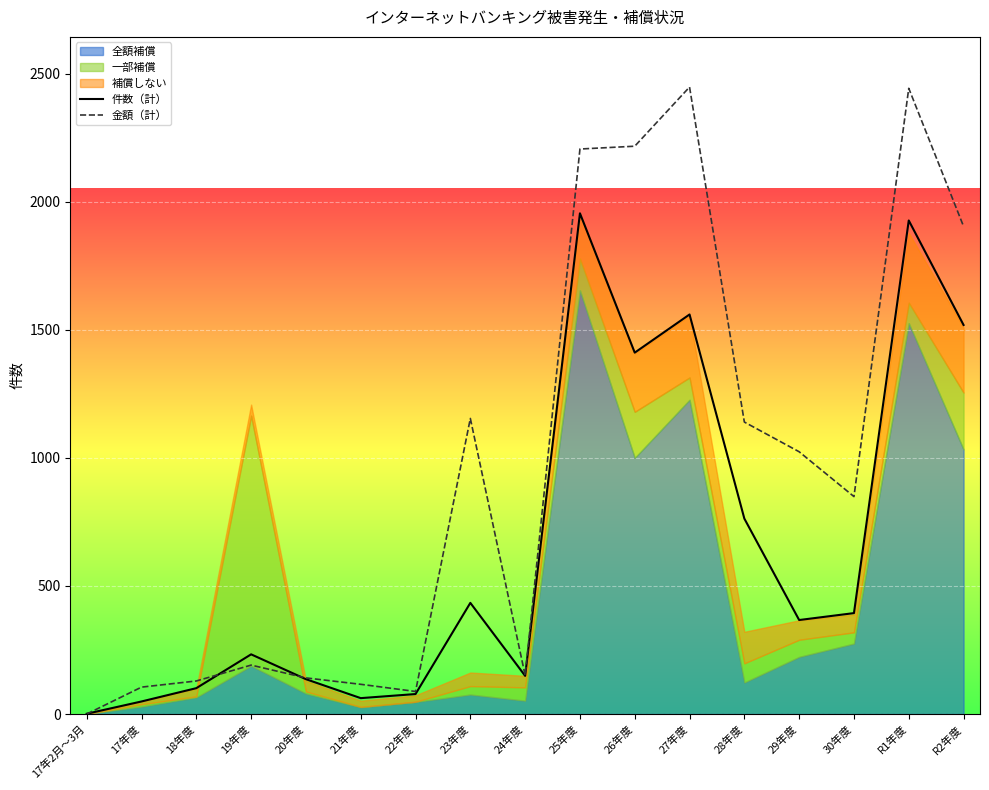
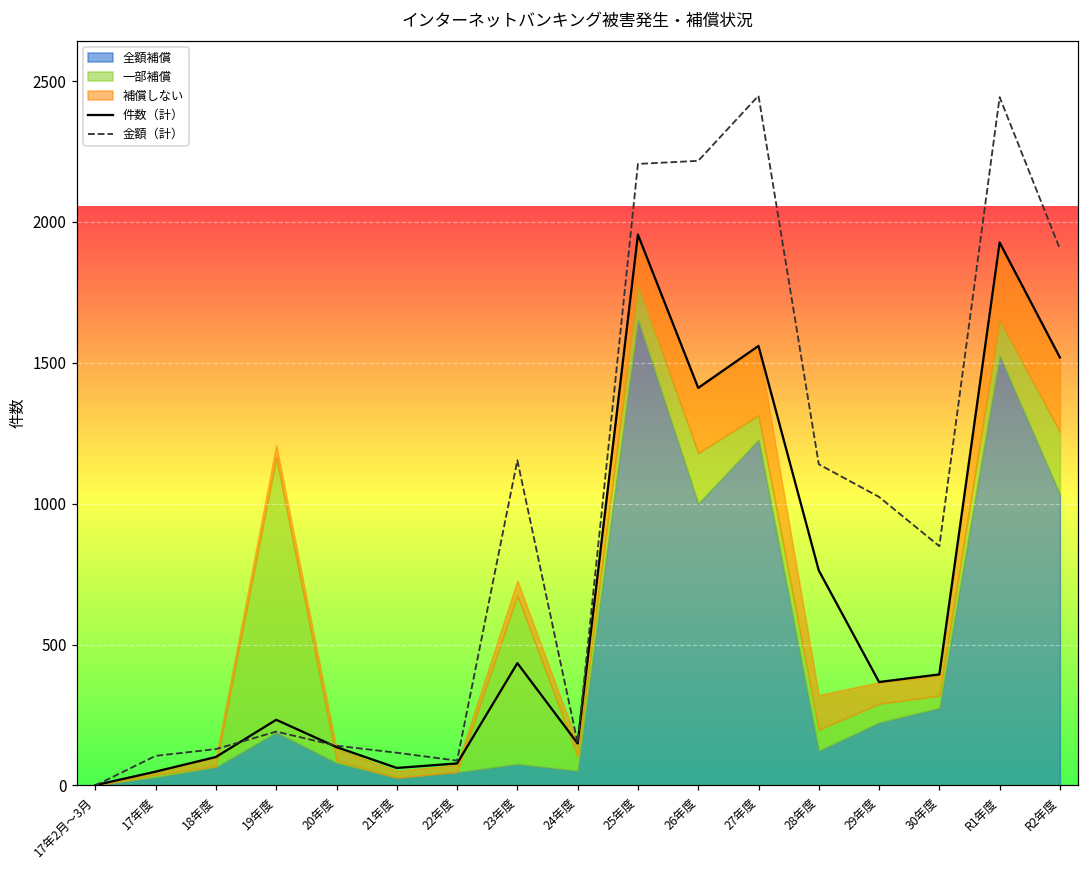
一部補償, 23年度: 30 -> 600
一部補償, R1年度: 80 -> 130
